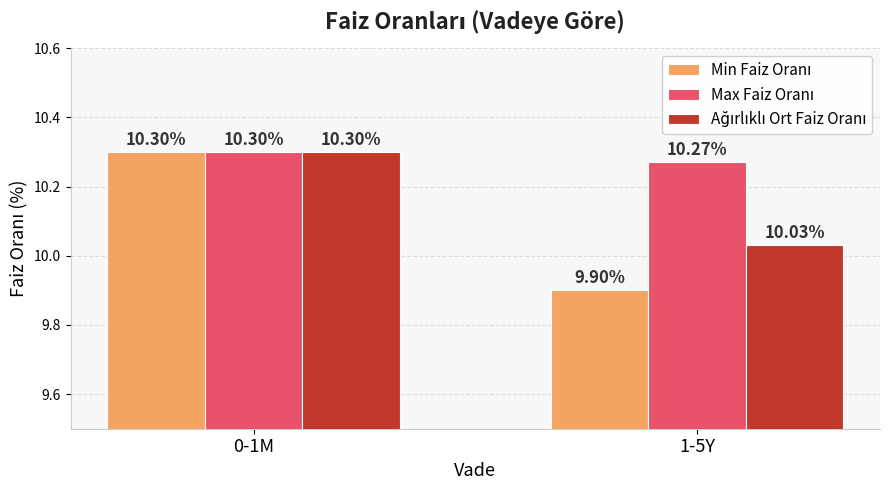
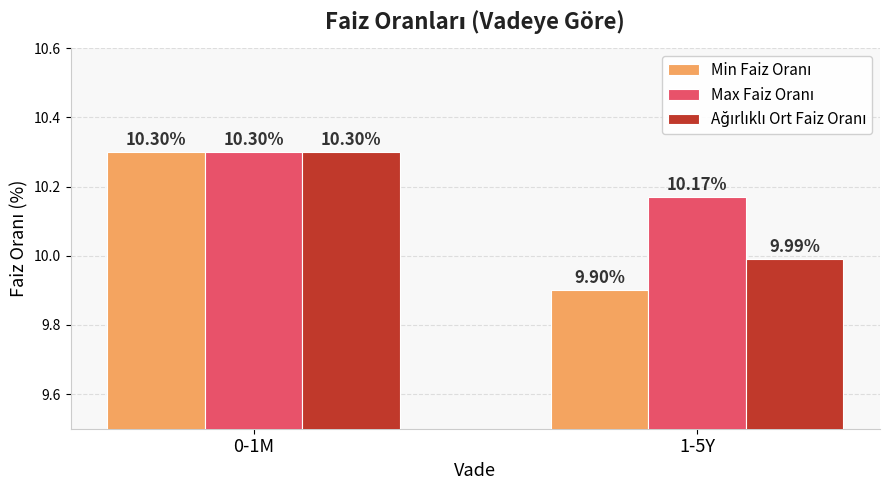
Max Faiz Oranı, 1-5Y: 10.27% -> 10.17%
Ağırlıklı Ort Faiz Oranı, 1-5Y: 10.03% -> 9.99%
